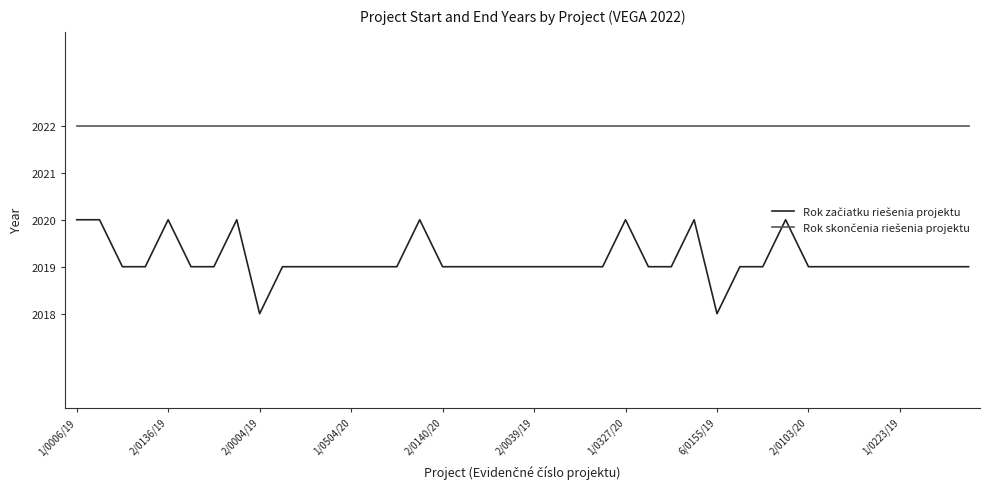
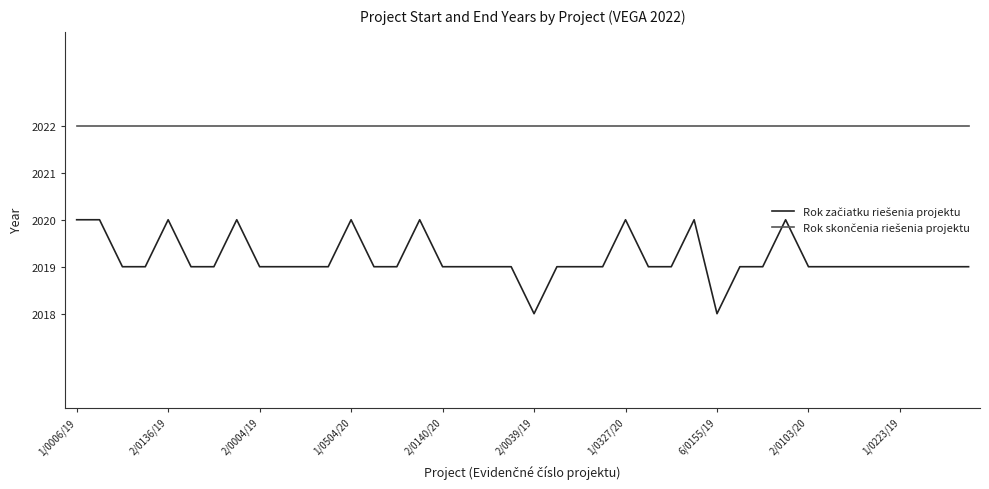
Rok začiatku riešenia projektu, 2/0004/19: 2018 -> 2019
Rok začiatku riešenia projektu, 1/0504/20: 2019 -> 2020
Rok začiatku riešenia projektu, 2/0039/19: 2019 -> 2018
